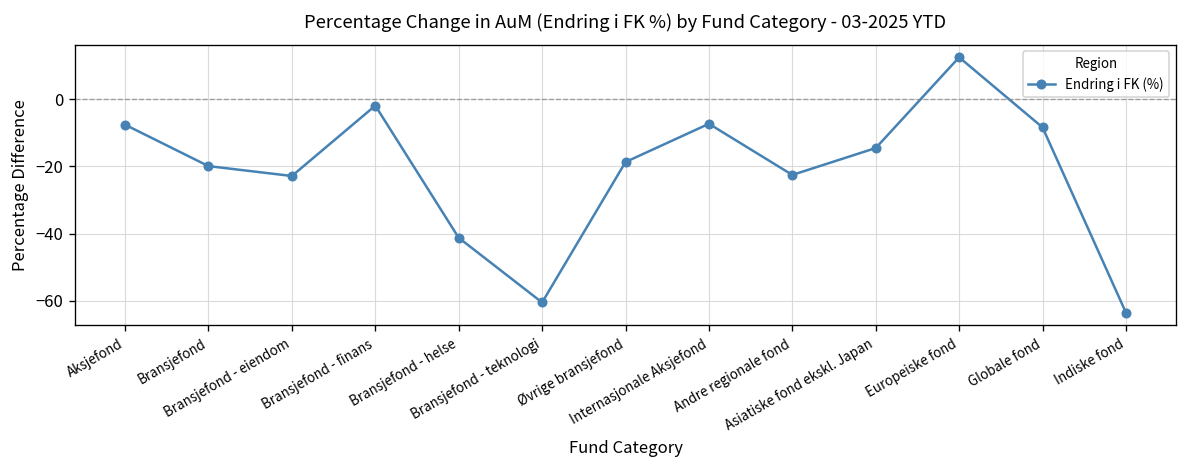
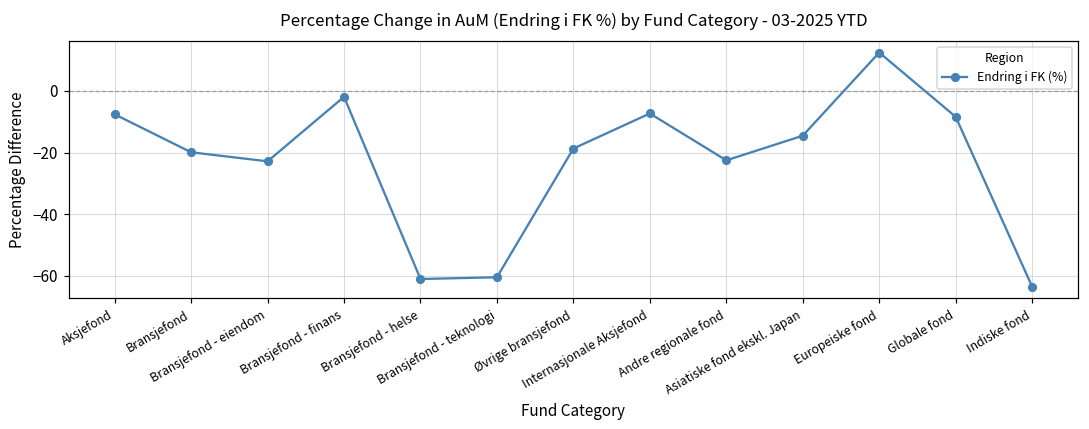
Bransjefond - helse: -41 -> -61
